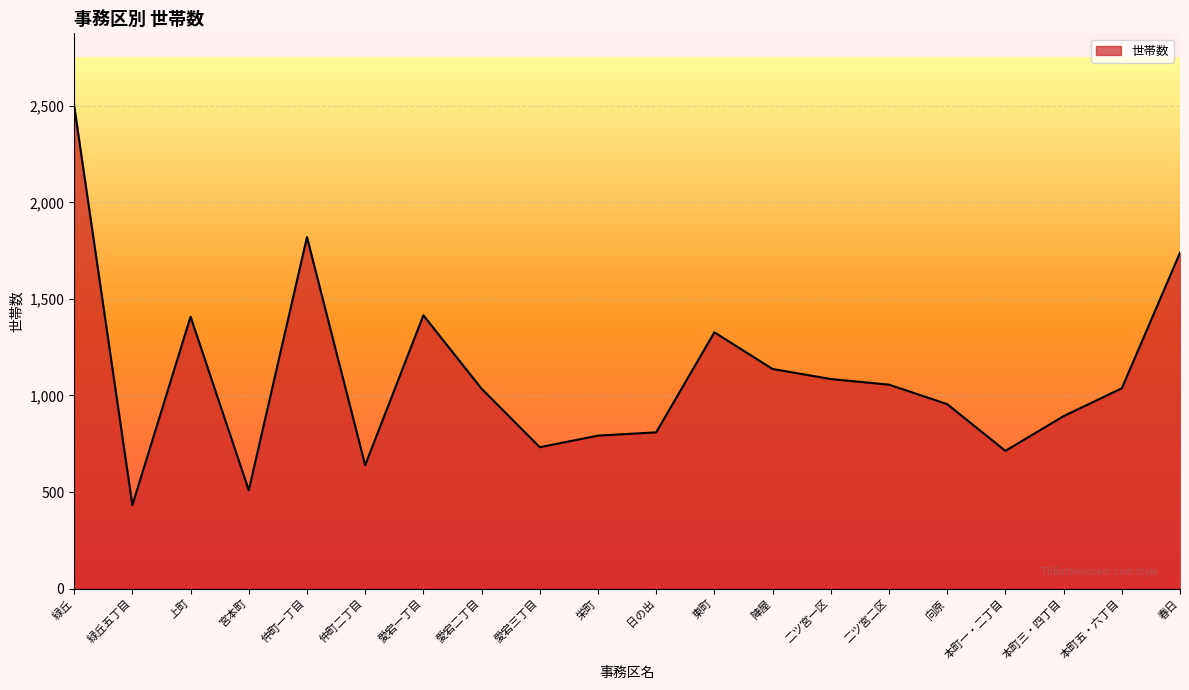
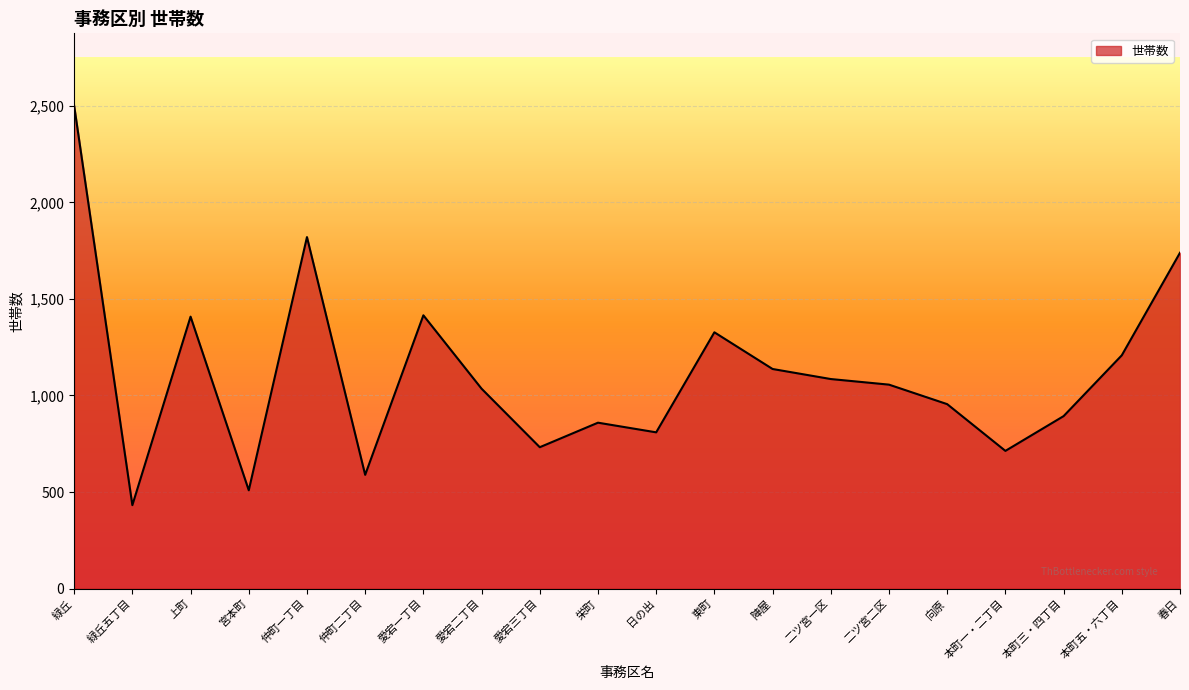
仲町二丁目: 640 -> 590
栄町: 790 -> 860
本町五・六丁目: 1,040 -> 1,210
